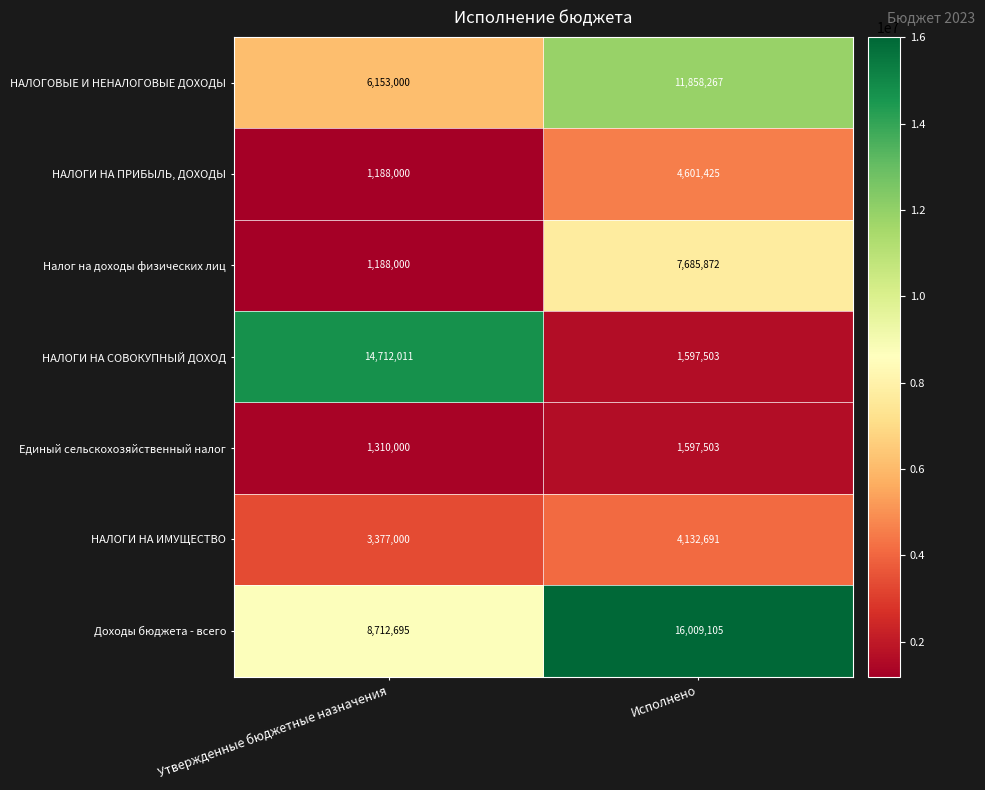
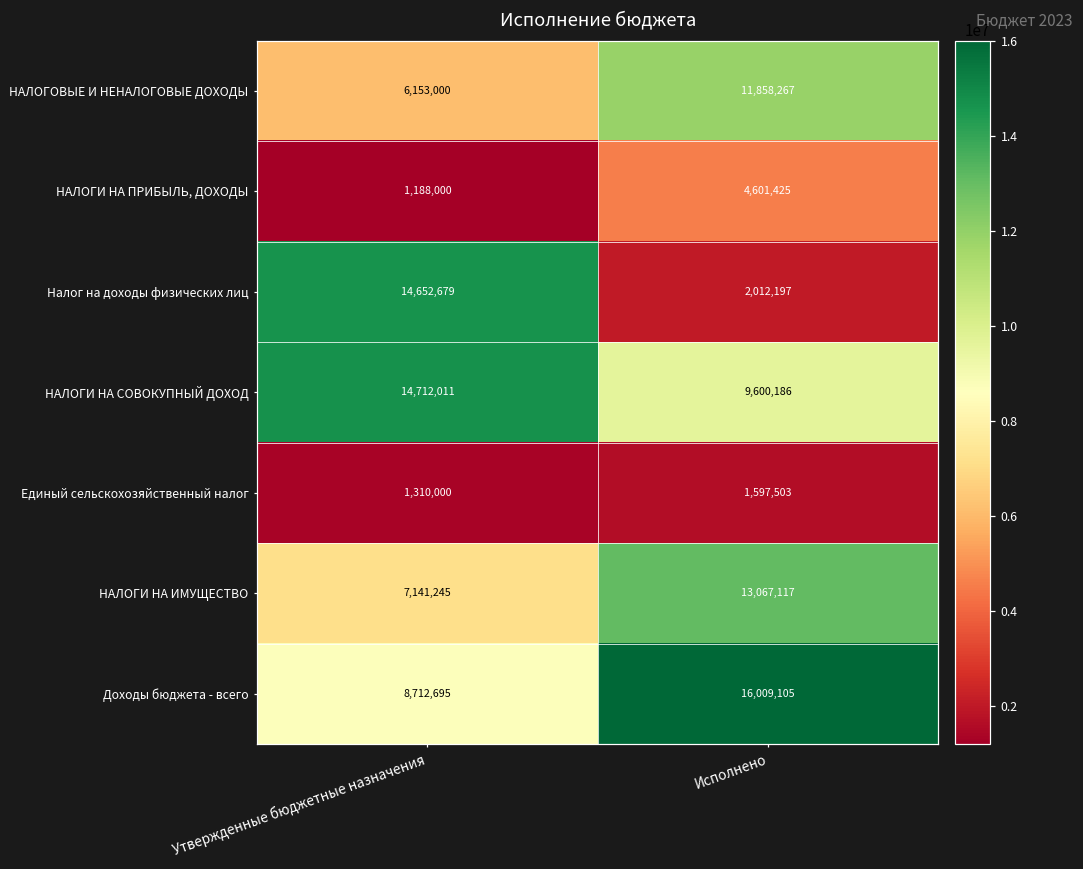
Налог на доходы физических лиц, Утвержденные бюджетные назначения: 1,188,000 -> 14,652,679
Налог на доходы физических лиц, Исполнено: 7,685,872 -> 2,012,197
НАЛОГИ НА СОВОКУПНЫЙ ДОХОД, Исполнено: 1,597,503 -> 9,600,186
НАЛОГИ НА ИМУЩЕСТВО, Утвержденные бюджетные назначения: 3,377,000 -> 7,141,245
НАЛОГИ НА ИМУЩЕСТВО, Исполнено: 4,132,691 -> 13,067,117
